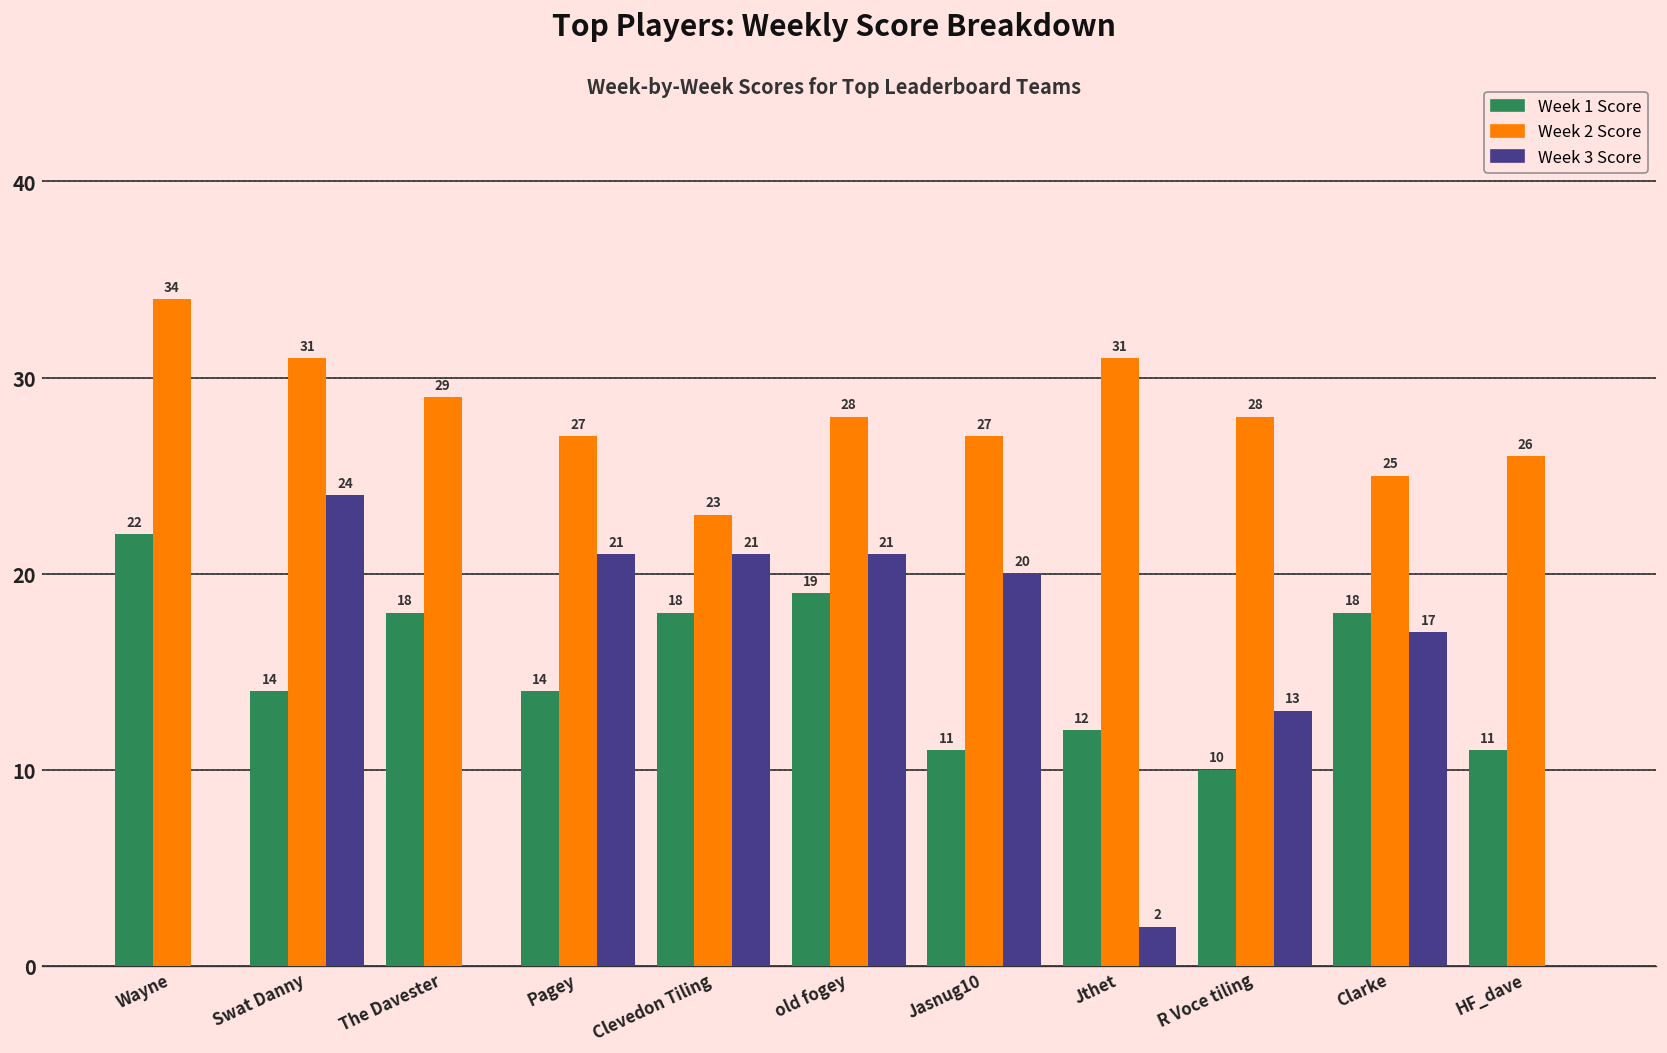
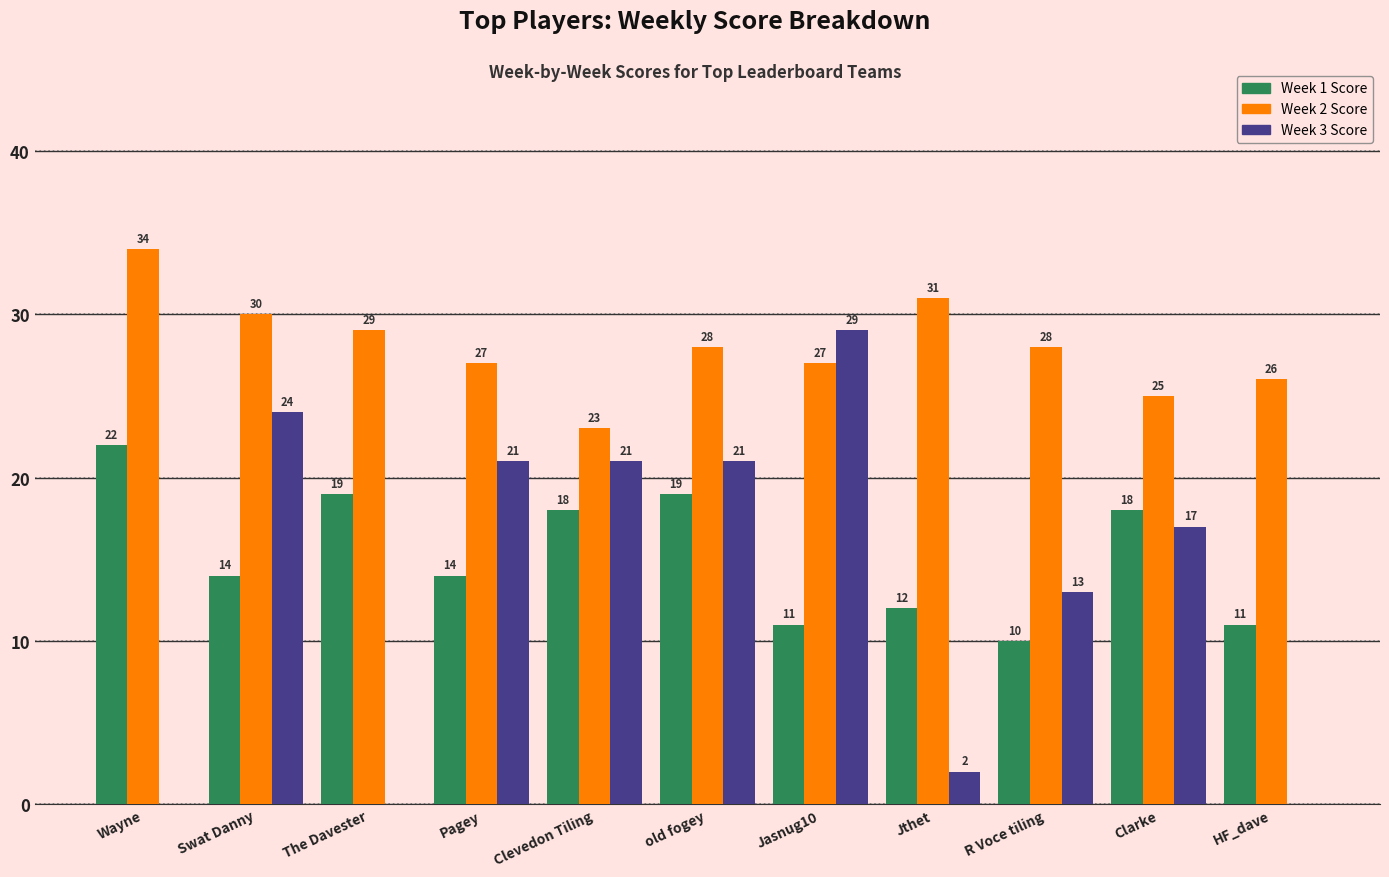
Week 2 Score, Swat Danny: 31 -> 30
Week 1 Score, The Davester: 18 -> 19
Week 3 Score, Jasnug10: 20 -> 29
